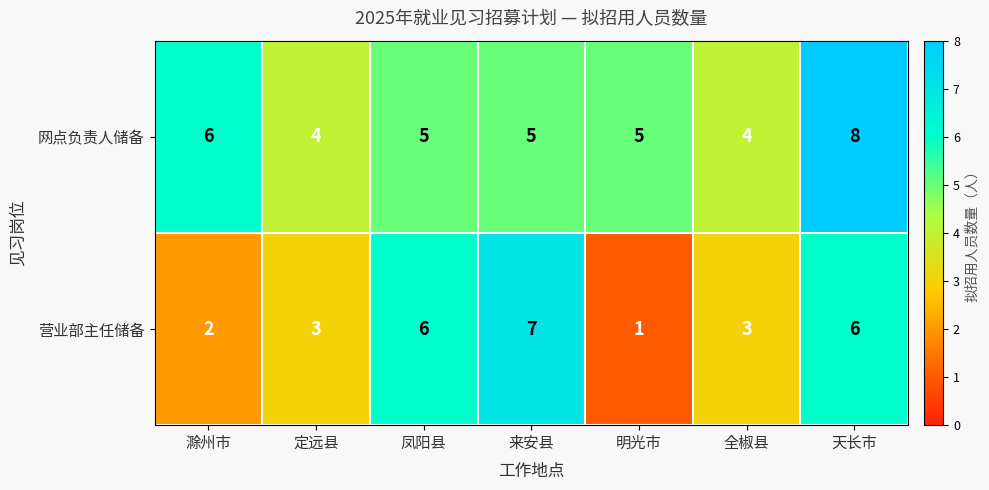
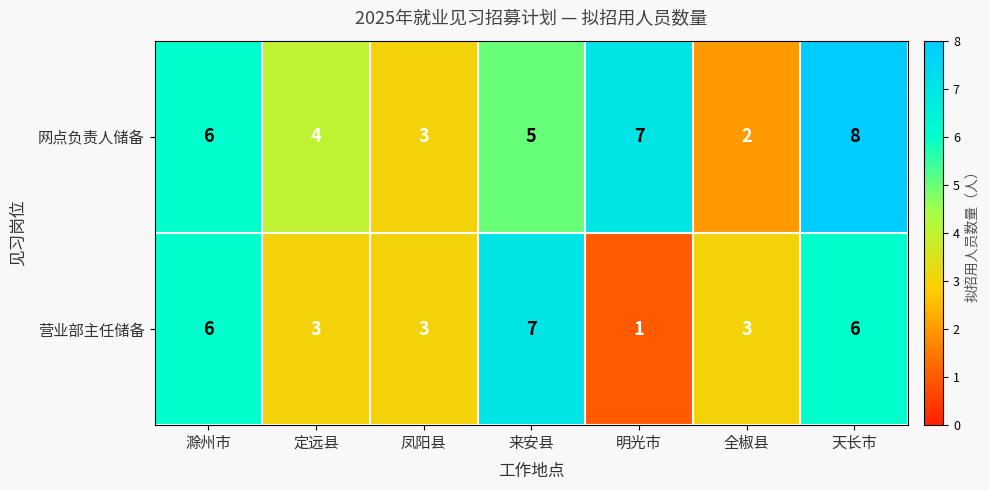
网点负责人储备, 凤阳县: 5 -> 3
网点负责人储备, 明光市: 5 -> 7
网点负责人储备, 全椒县: 4 -> 2
营业部主任储备, 滁州市: 2 -> 6
营业部主任储备, 凤阳县: 6 -> 3
